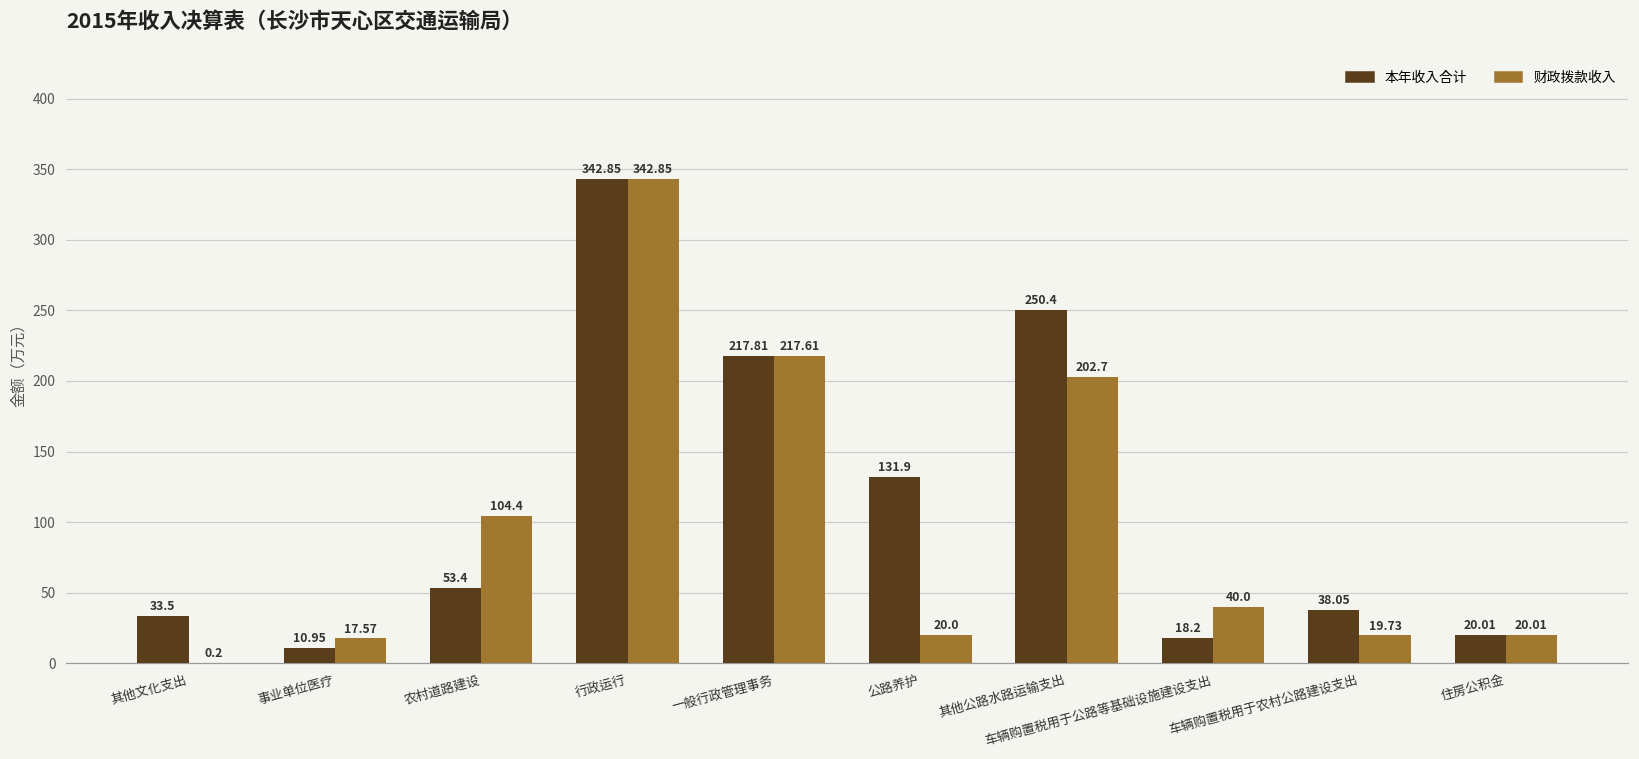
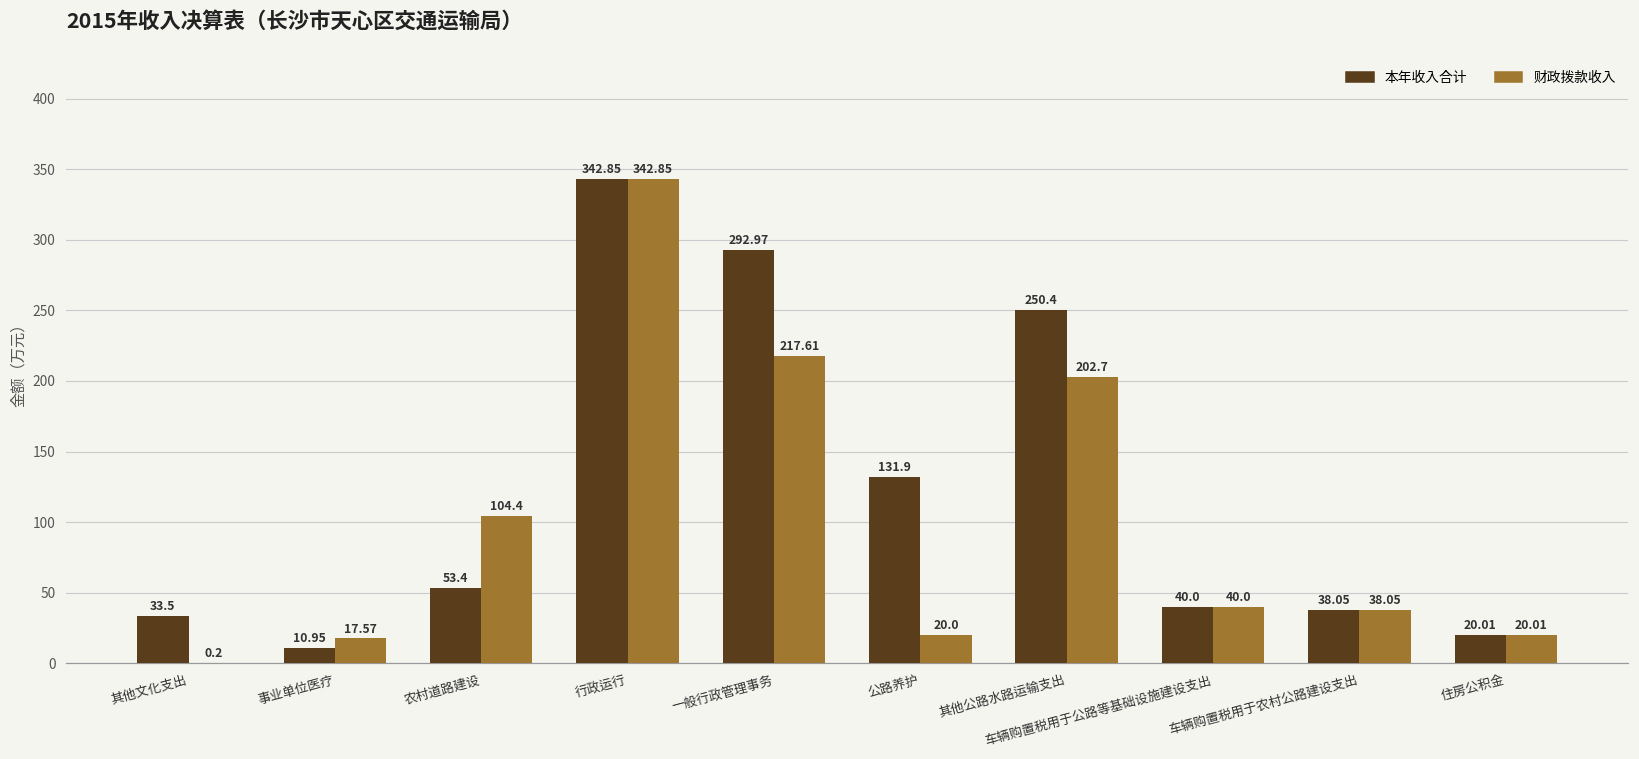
本年收入合计, 一般行政管理事务: 217.81 -> 292.97
本年收入合计, 车辆购置税用于公路等基础设施建设支出: 18.2 -> 40.0
财政拨款收入, 车辆购置税用于农村公路建设支出: 19.73 -> 38.05
